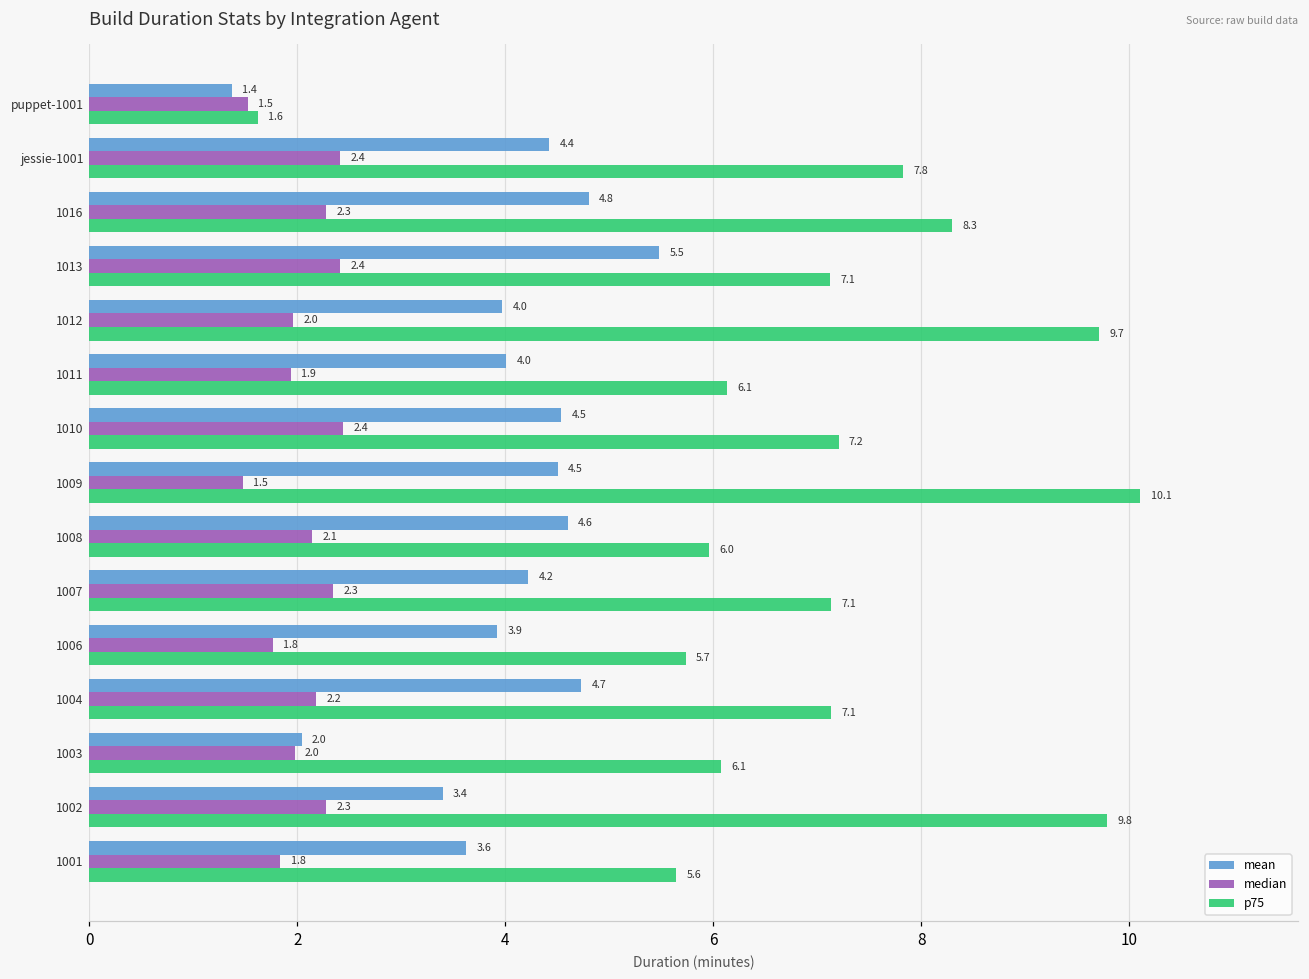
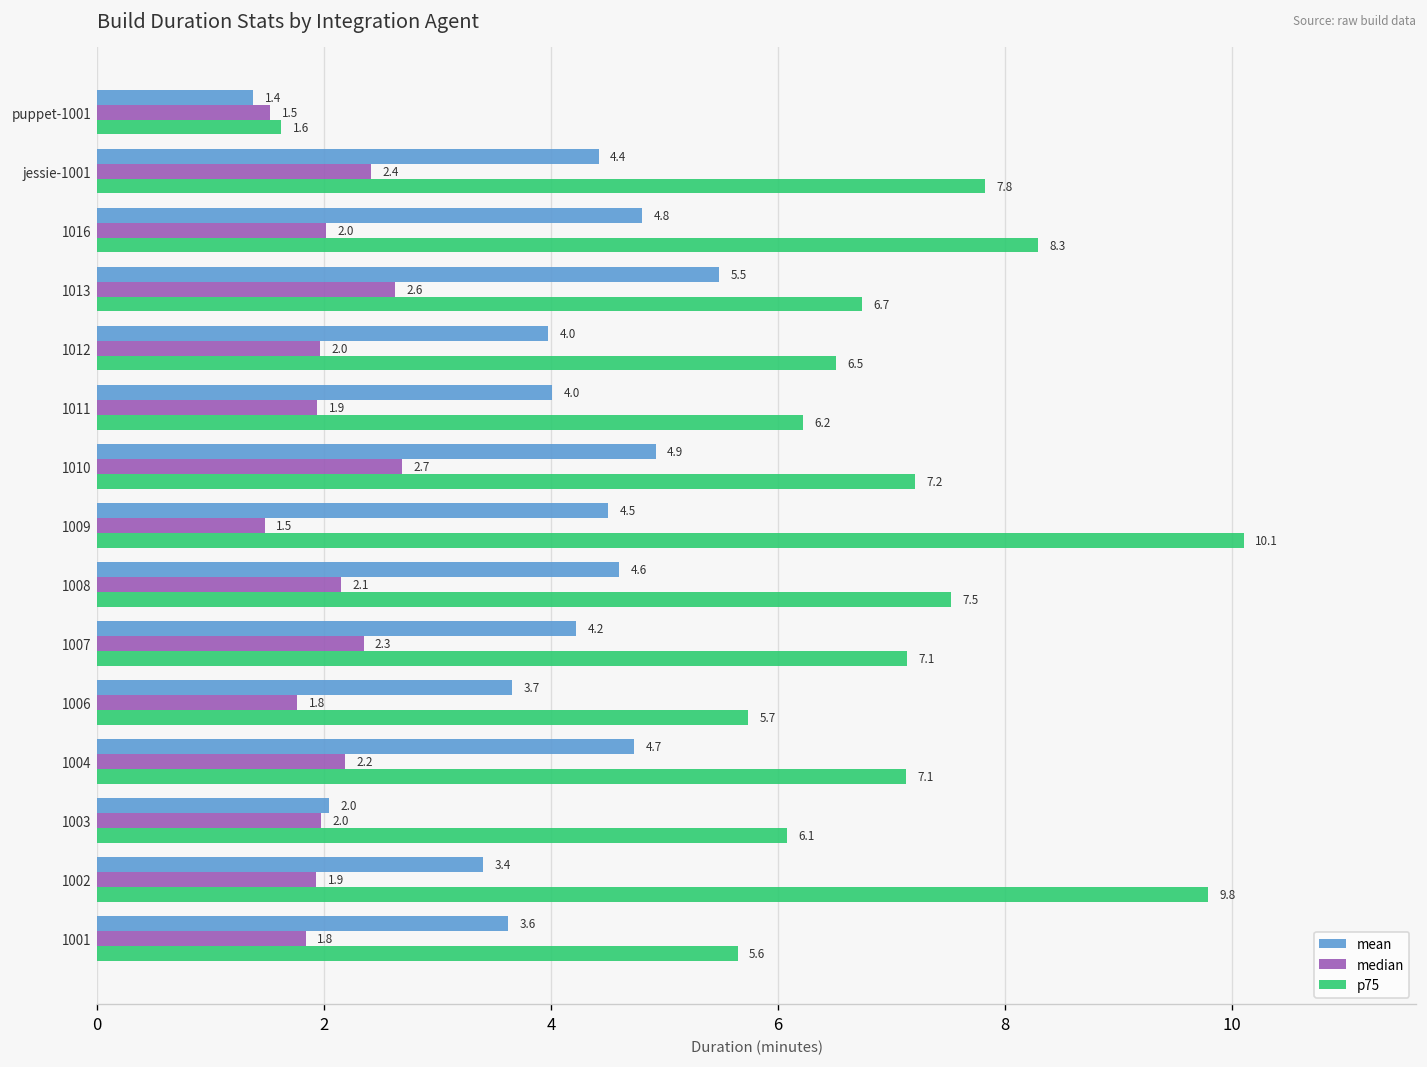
median, 1016: 2.3 -> 2.0
median, 1013: 2.4 -> 2.6
p75, 1013: 7.1 -> 6.7
p75, 1012: 9.7 -> 6.5
p75, 1011: 6.1 -> 6.2
mean, 1010: 4.5 -> 4.9
median, 1010: 2.4 -> 2.7
p75, 1008: 6.0 -> 7.5
mean, 1006: 3.9 -> 3.7
median, 1002: 2.3 -> 1.9
